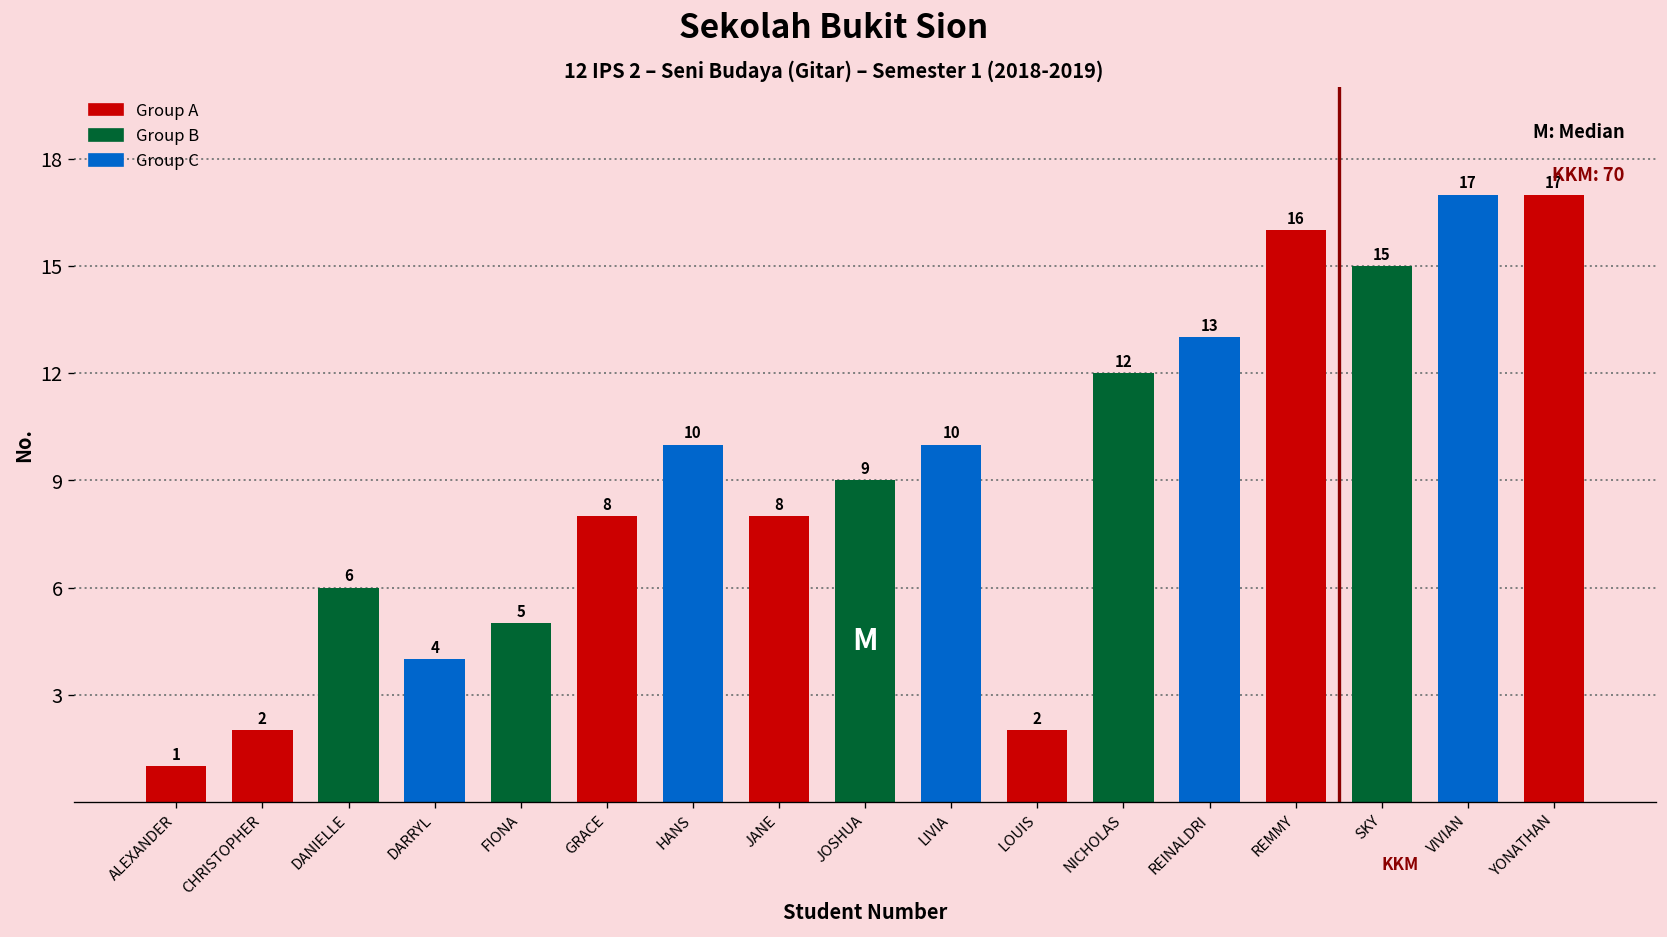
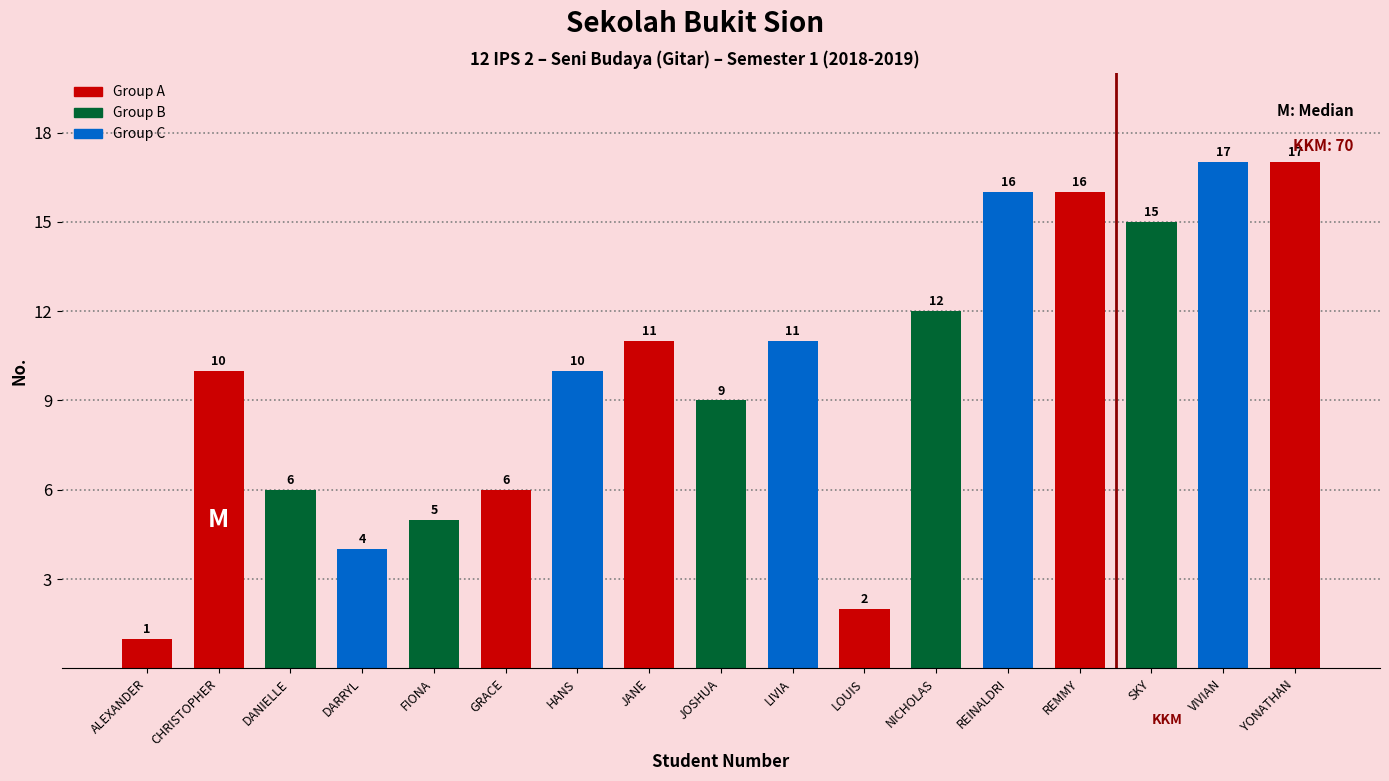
CHRISTOPHER: 2 -> 10
GRACE: 8 -> 6
JANE: 8 -> 11
LIVIA: 10 -> 11
REINALDRI: 13 -> 16
